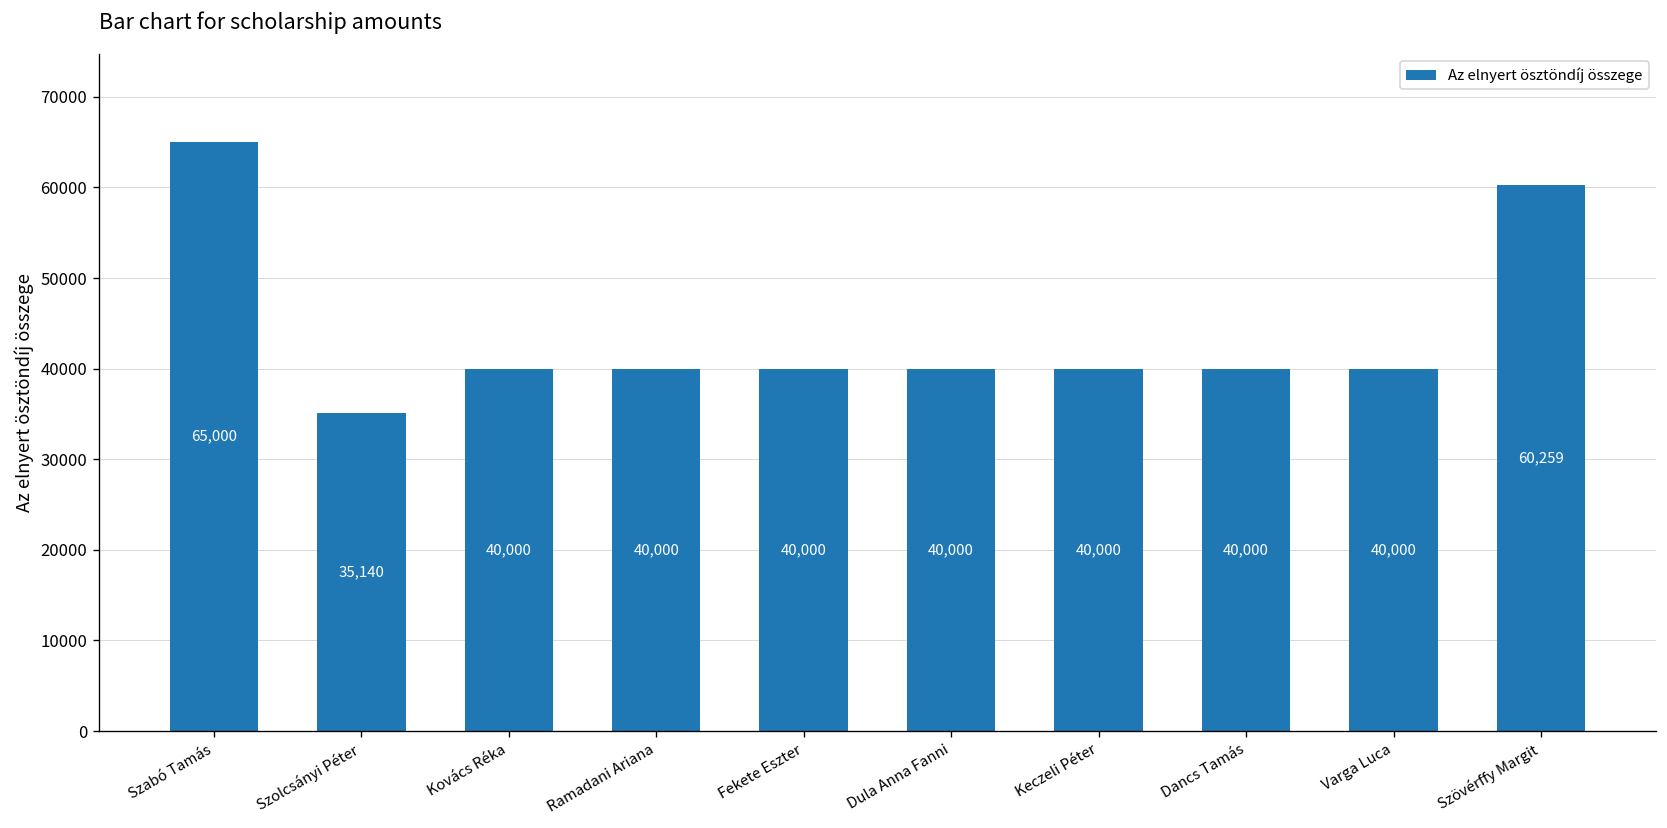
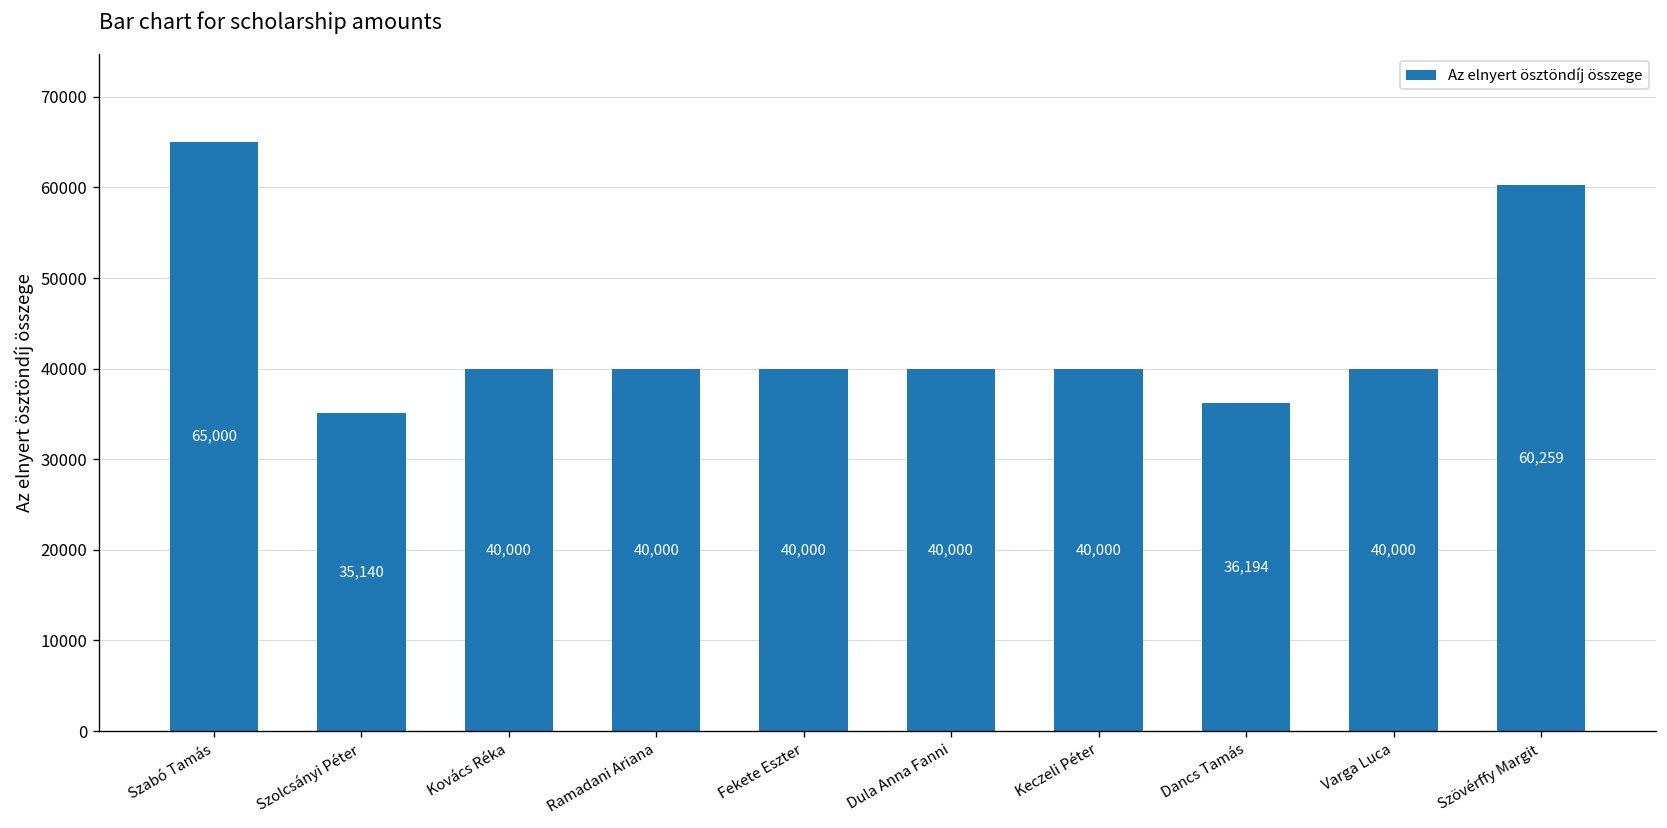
Dancs Tamás: 40,000 -> 36,194
